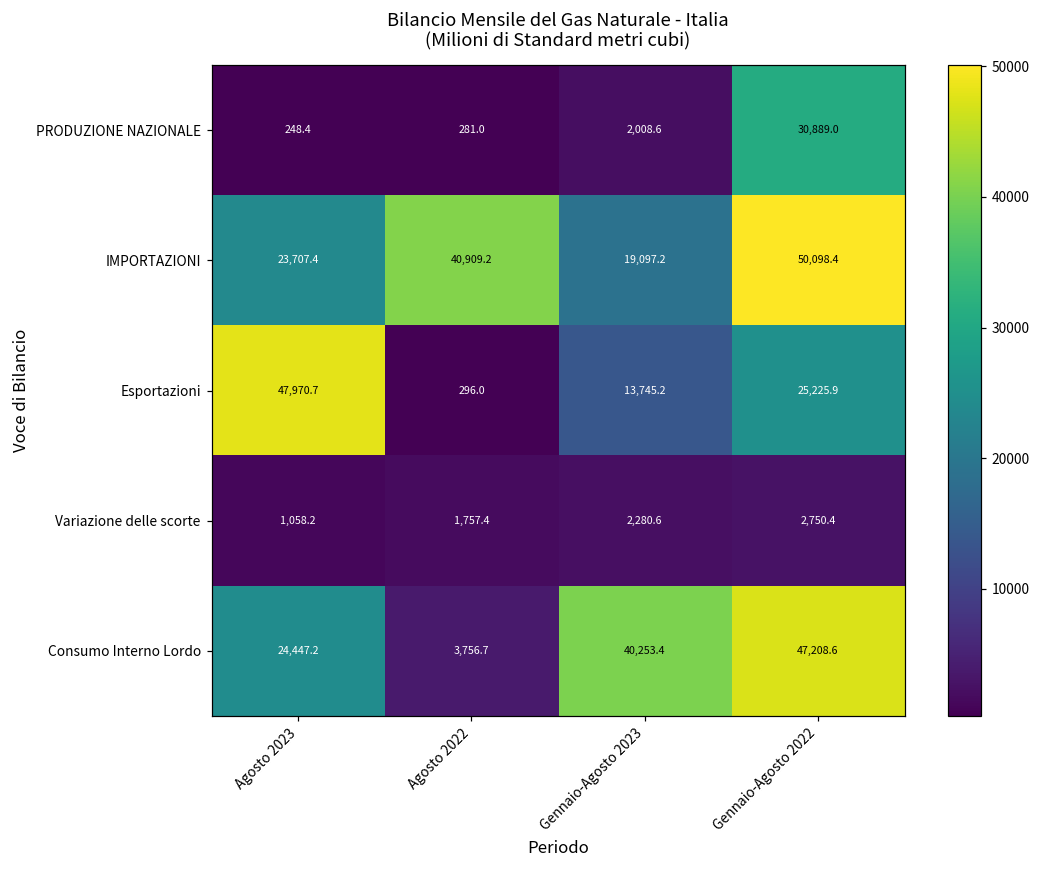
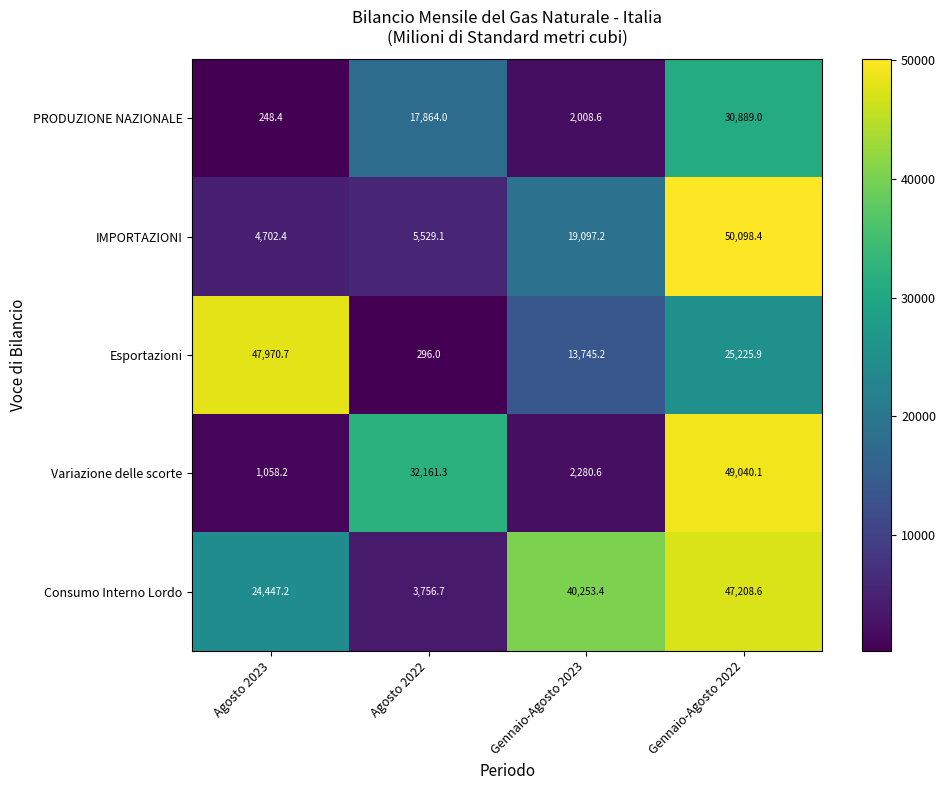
PRODUZIONE NAZIONALE, Agosto 2022: 281.0 -> 17,864.0
IMPORTAZIONI, Agosto 2023: 23,707.4 -> 4,702.4
IMPORTAZIONI, Agosto 2022: 40,909.2 -> 5,529.1
Variazione delle scorte, Agosto 2022: 1,757.4 -> 32,161.3
Variazione delle scorte, Gennaio-Agosto 2022: 2,750.4 -> 49,040.1
